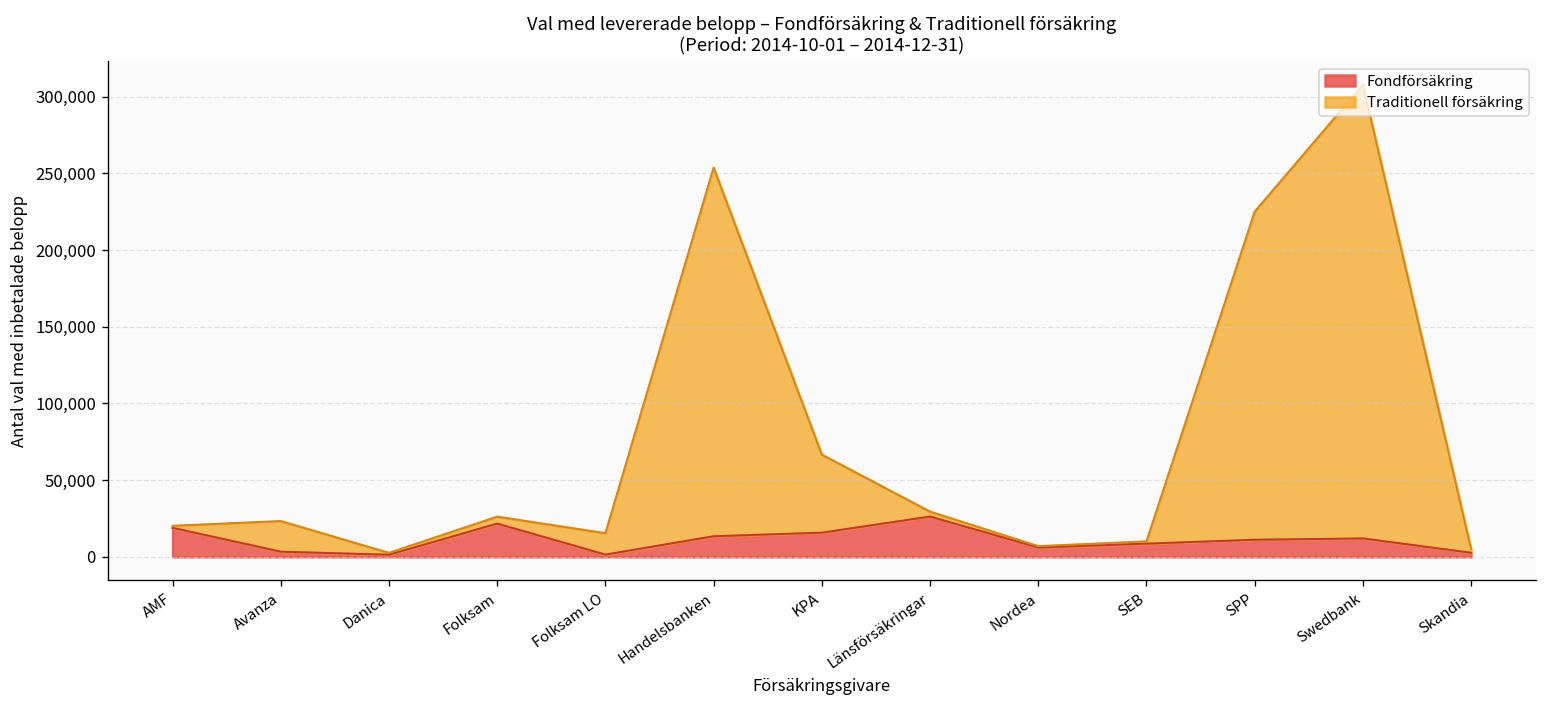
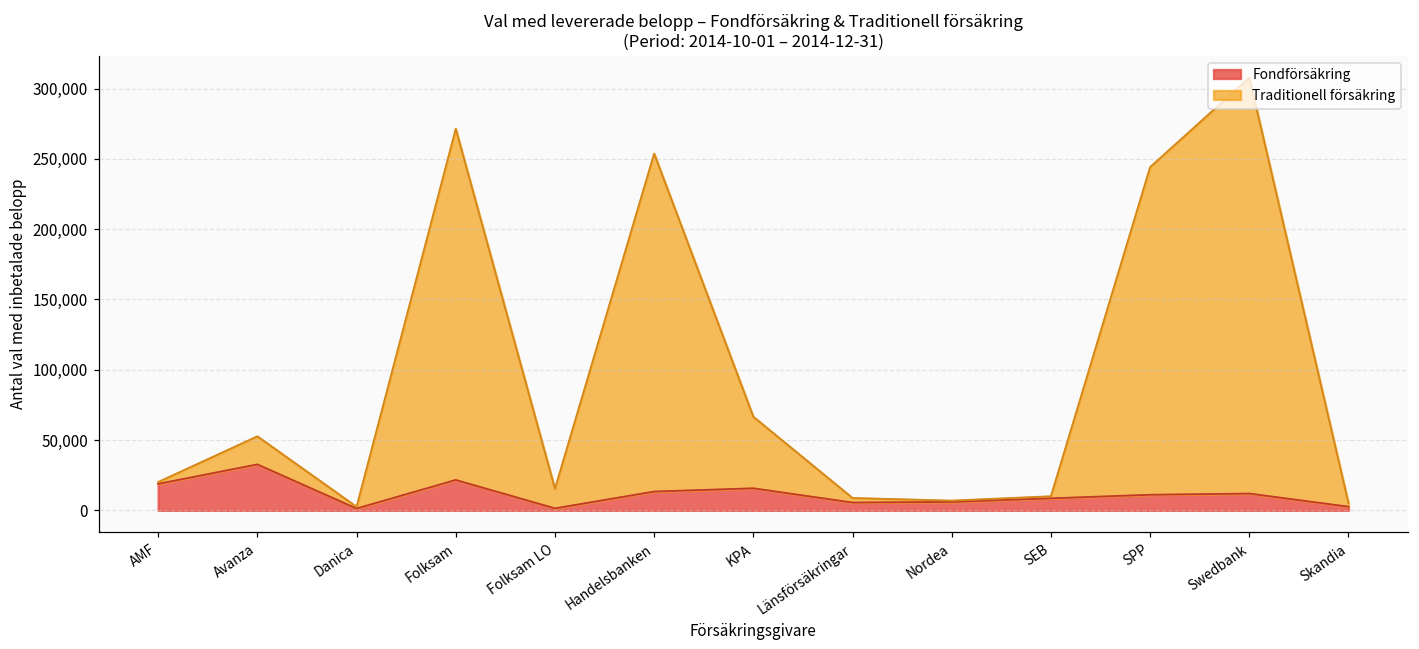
Fondförsäkring, Avanza: 3,000 -> 33,000
Traditionell försäkring, Folksam: 5,000 -> 250,000
Fondförsäkring, Länsförsäkringar: 26,000 -> 6,000
Traditionell försäkring, SPP: 214,000 -> 233,000
